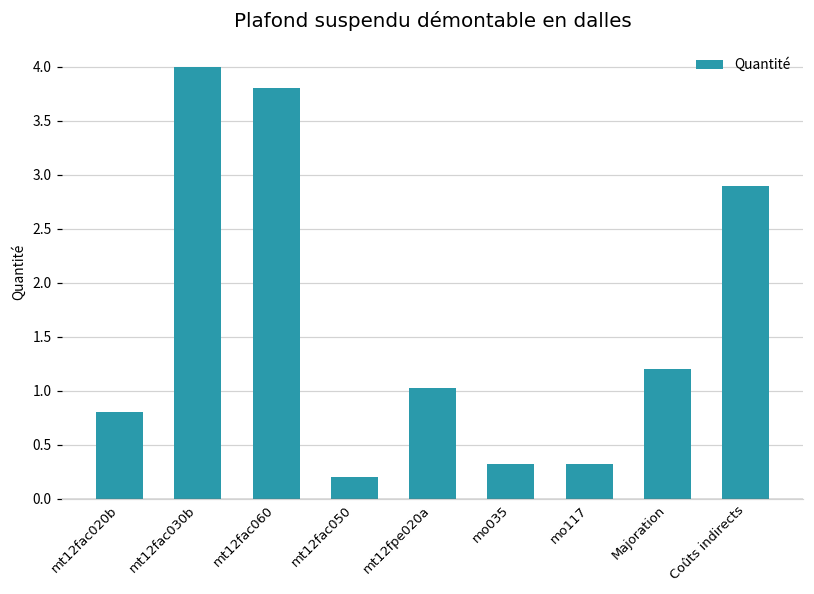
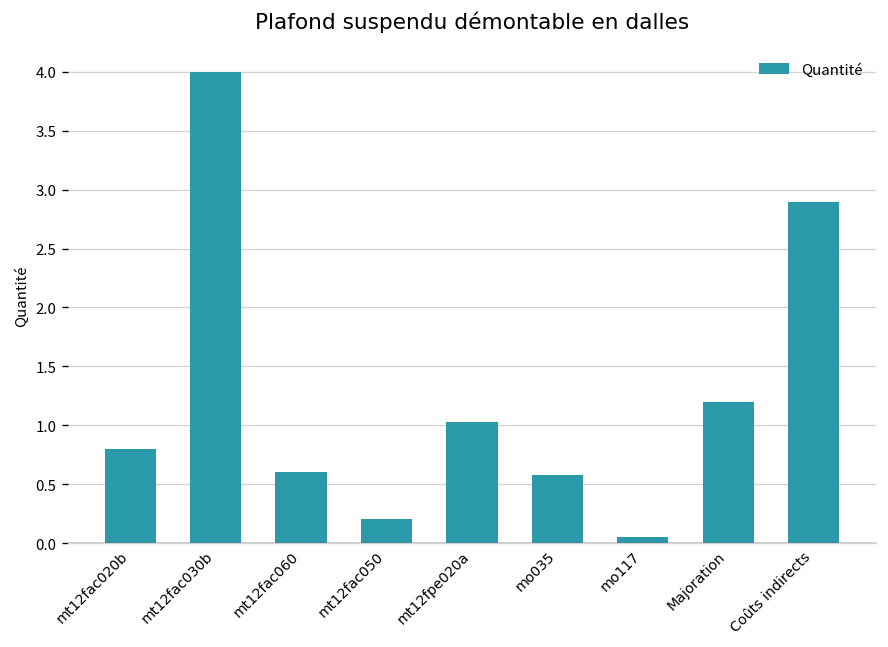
mt12fac060: 3.8 -> 0.6
mo035: 0.3 -> 0.6
mo117: 0.3 -> 0.0
